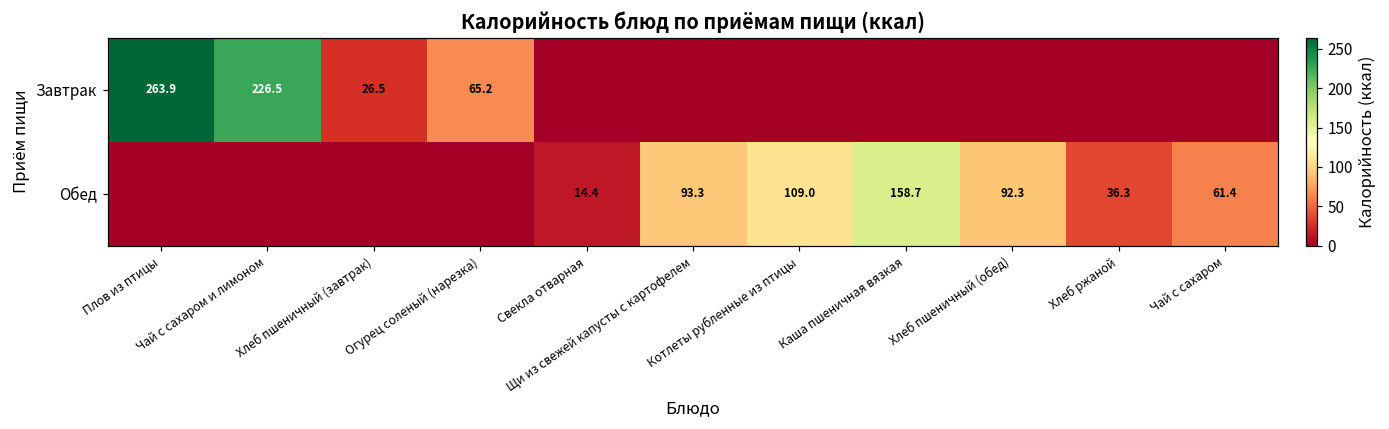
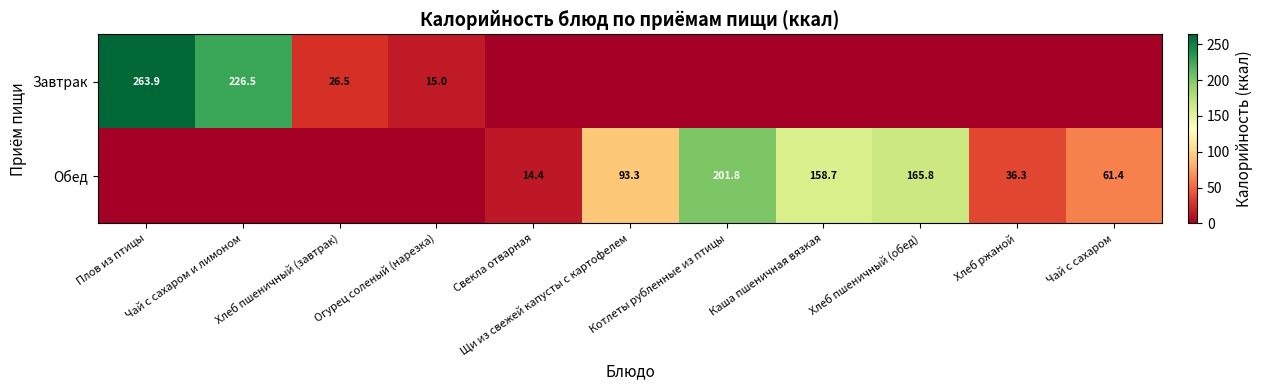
Завтрак, Огурец соленый (нарезка): 65.2 -> 15.0
Обед, Котлеты рубленные из птицы: 109.0 -> 201.8
Обед, Хлеб пшеничный (обед): 92.3 -> 165.8
